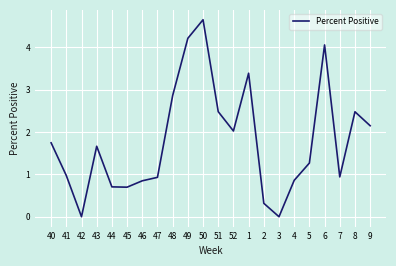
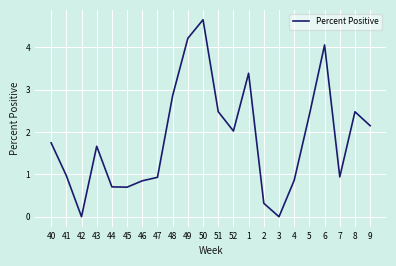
5: 1.3 -> 2.4
